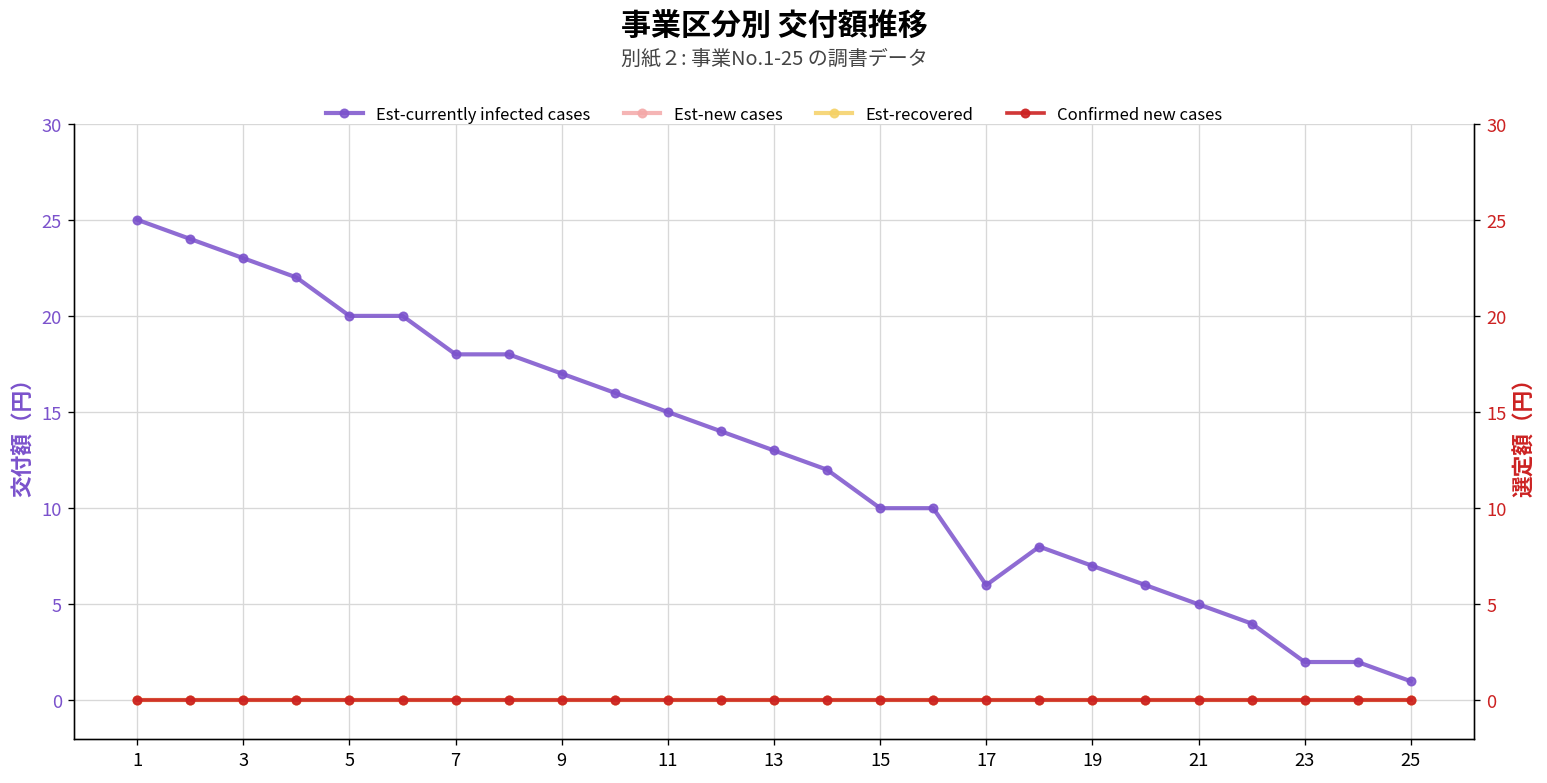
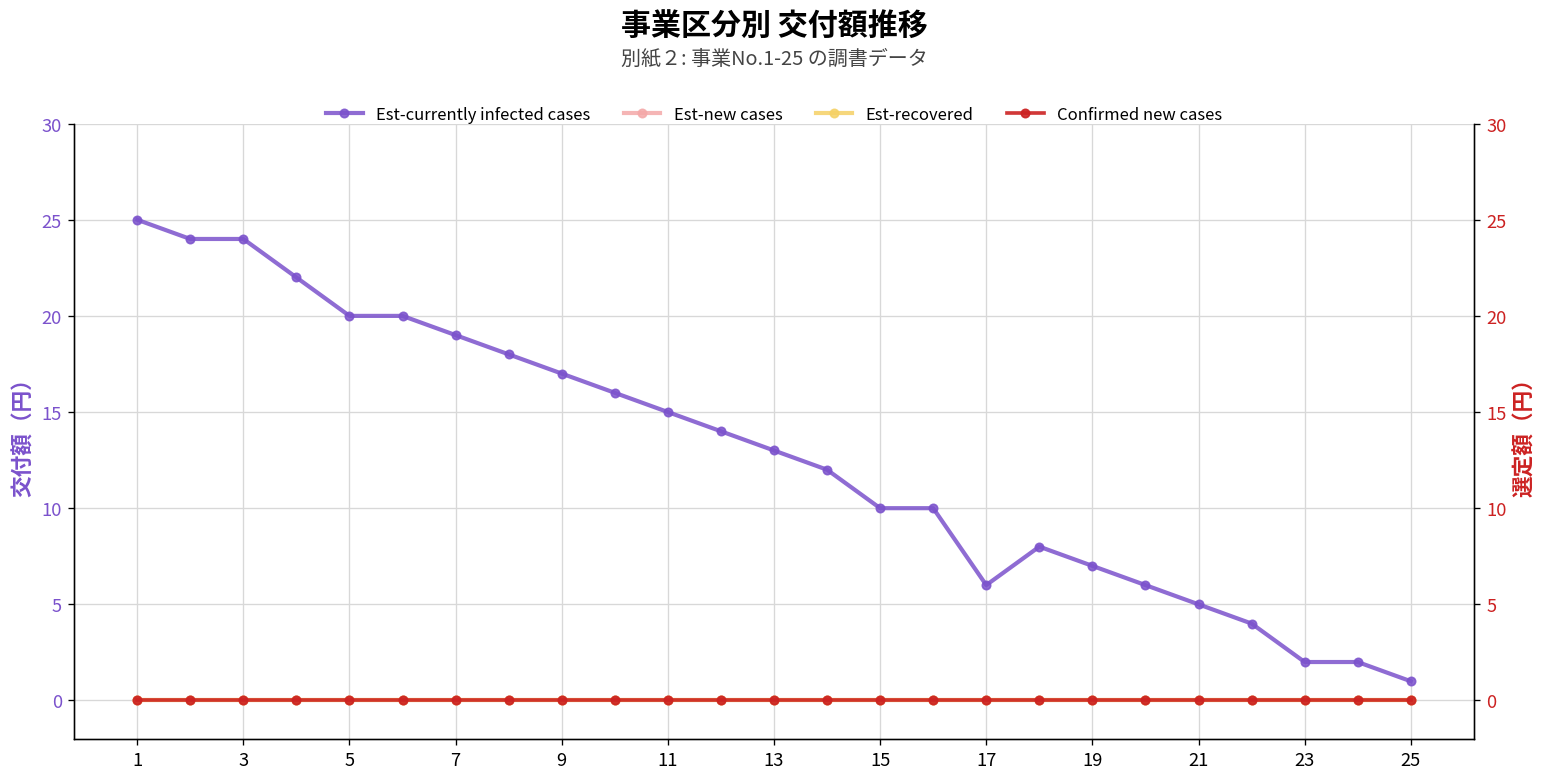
Est-currently infected cases, 3: 23 -> 24
Est-currently infected cases, 7: 18 -> 19
